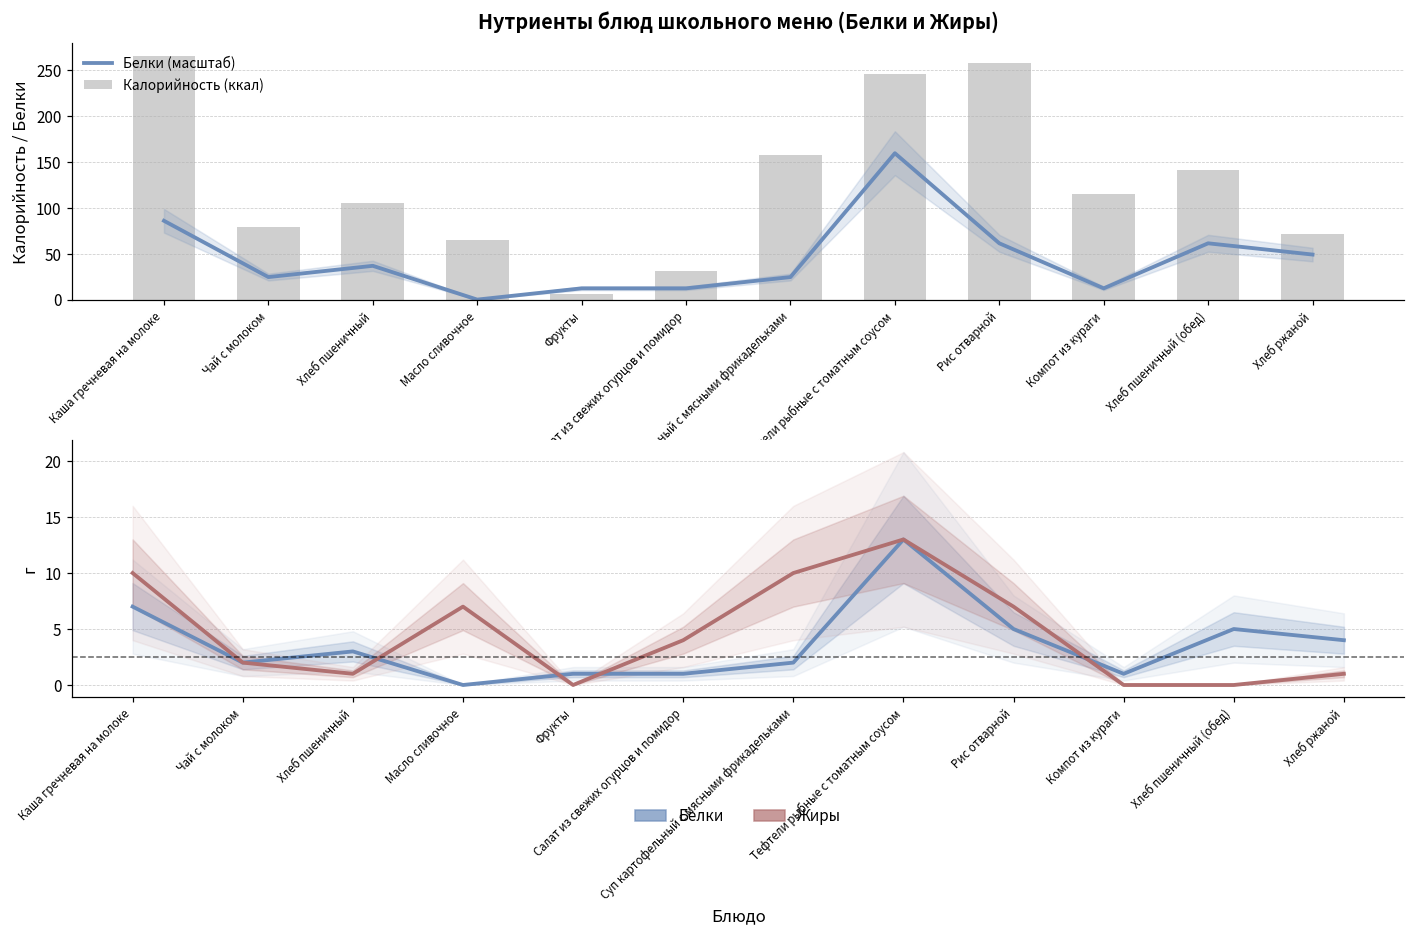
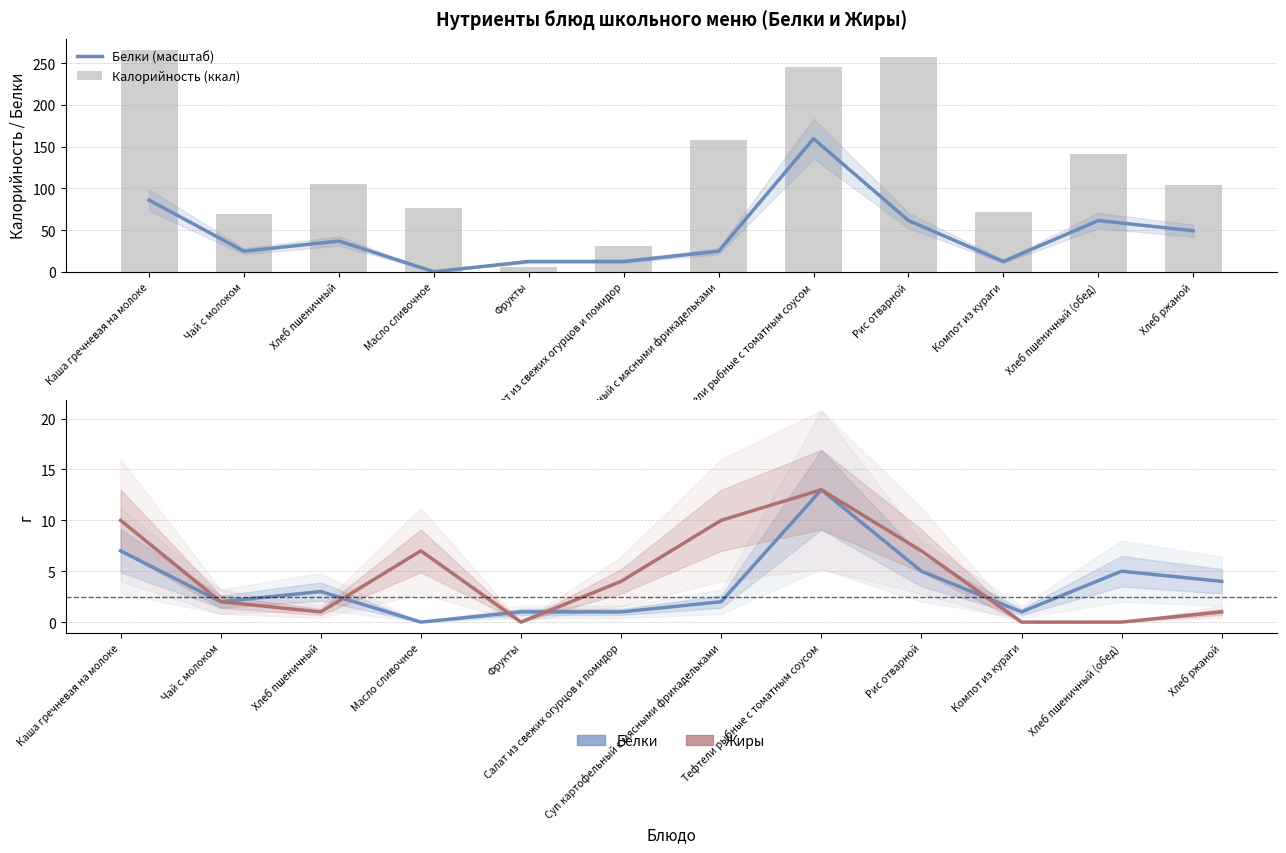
Нутриенты блюд школьного меню (Белки и Жиры), Калорийность (ккал), Чай с молоком: 80 -> 70
Нутриенты блюд школьного меню (Белки и Жиры), Калорийность (ккал), Масло сливочное: 70 -> 80
Нутриенты блюд школьного меню (Белки и Жиры), Калорийность (ккал), Компот из кураги: 120 -> 70
Нутриенты блюд школьного меню (Белки и Жиры), Калорийность (ккал), Хлеб ржаной: 70 -> 100
